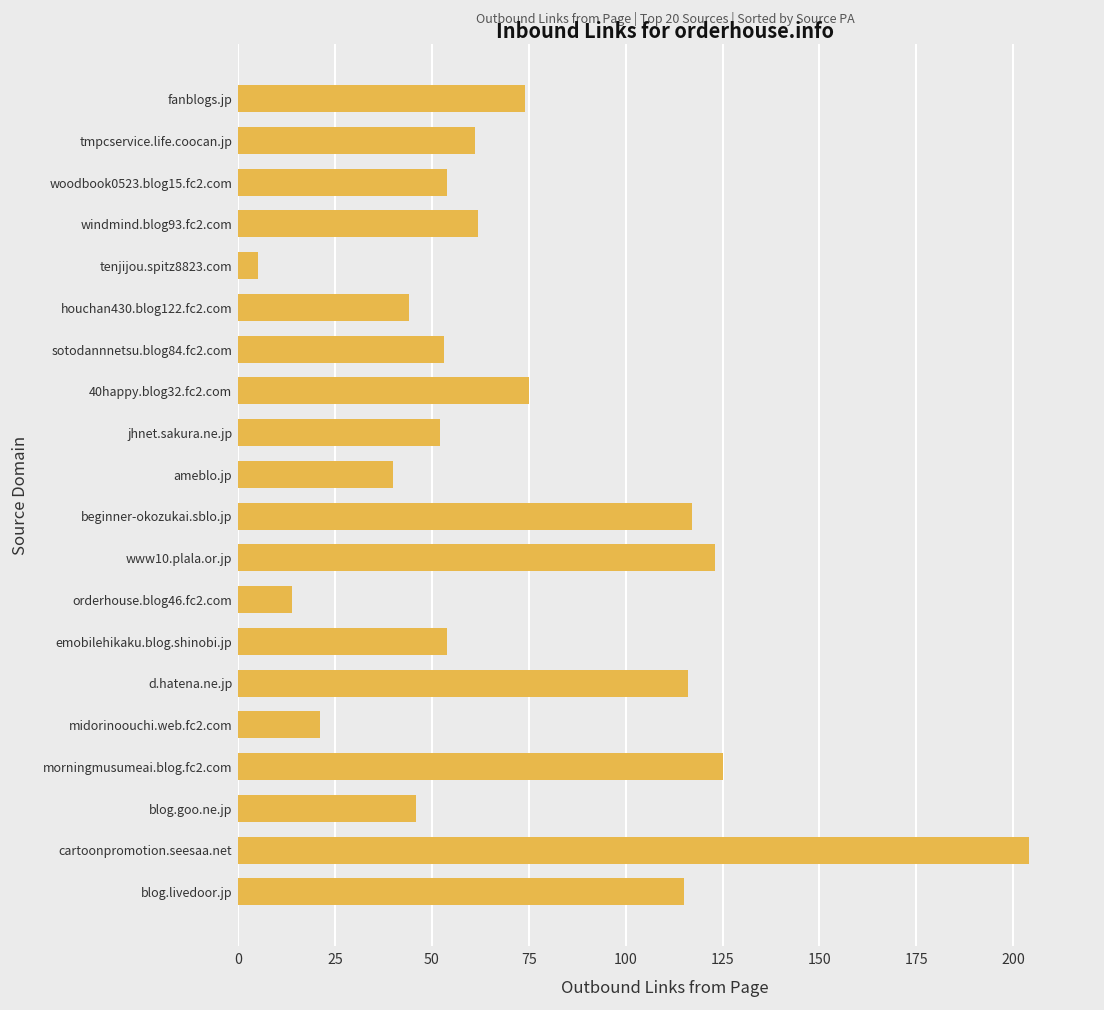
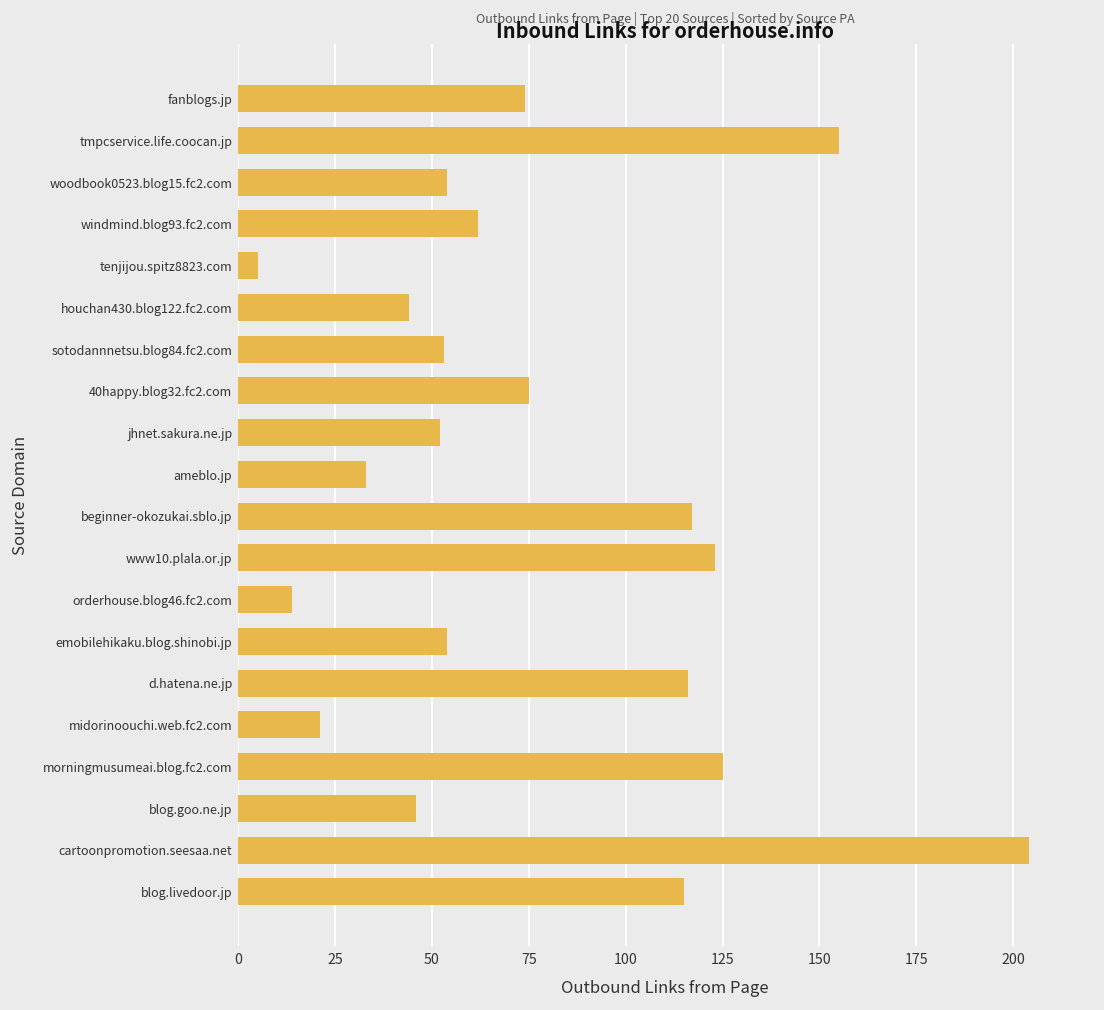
tmpcservice.life.coocan.jp: 61 -> 155
ameblo.jp: 40 -> 33
